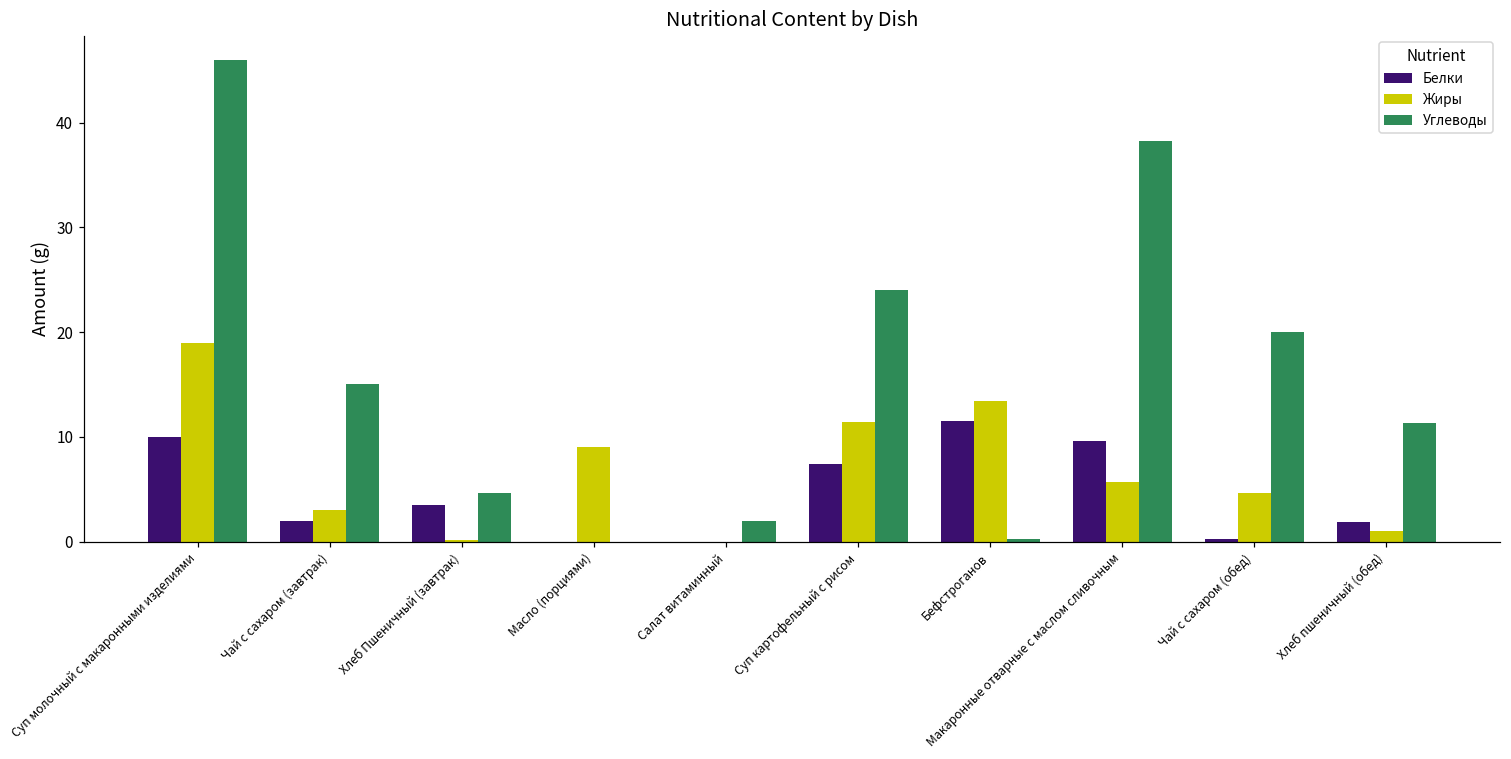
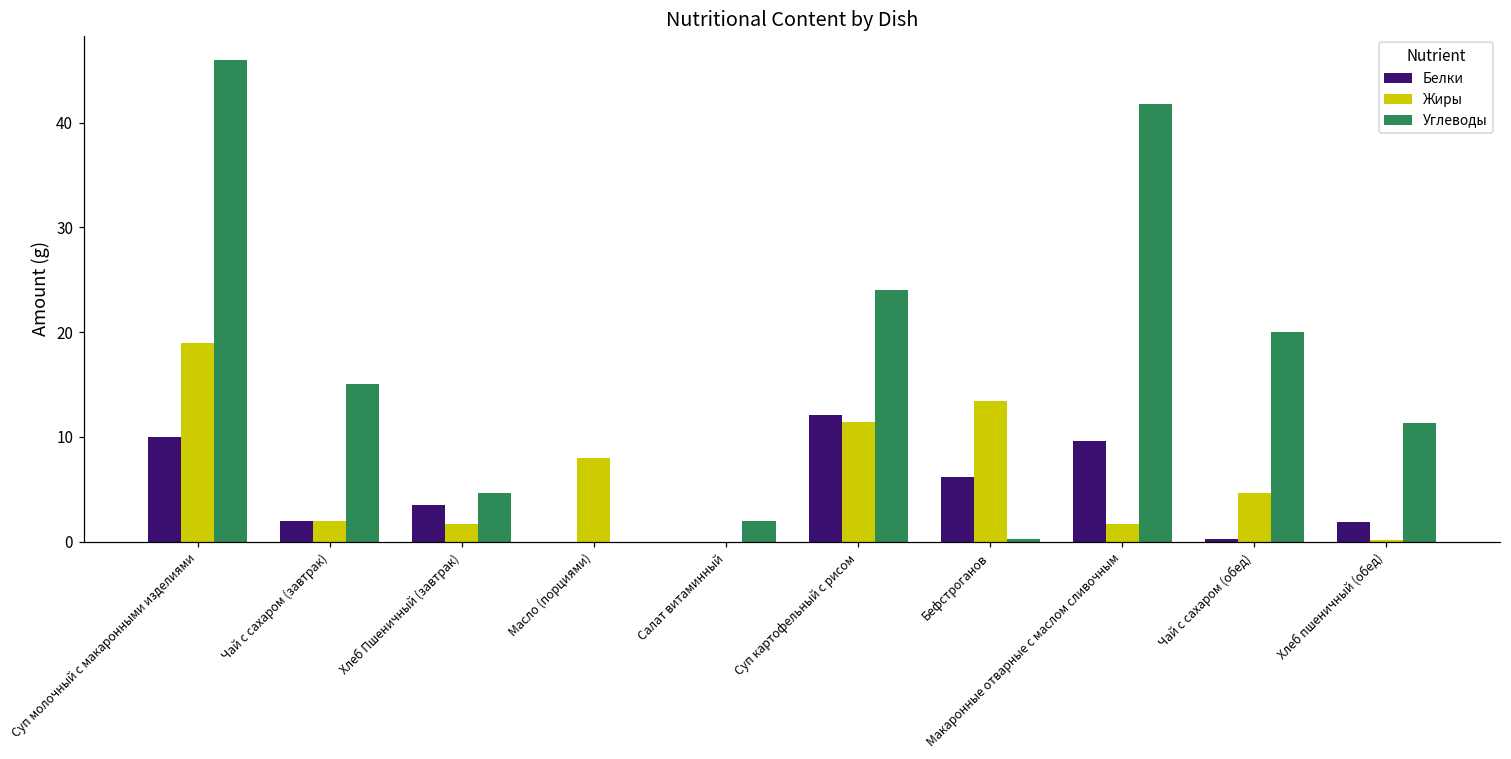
Жиры, Чай с сахаром (завтрак): 3 -> 2
Жиры, Хлеб Пшеничный (завтрак): 0 -> 2
Жиры, Масло (порциями): 9 -> 8
Белки, Суп картофельный с рисом: 7 -> 12
Белки, Бефстроганов: 12 -> 6
Жиры, Макаронные отварные с маслом сливочным: 6 -> 2
Углеводы, Макаронные отварные с маслом сливочным: 38 -> 42
Жиры, Хлеб пшеничный (обед): 1 -> 0
